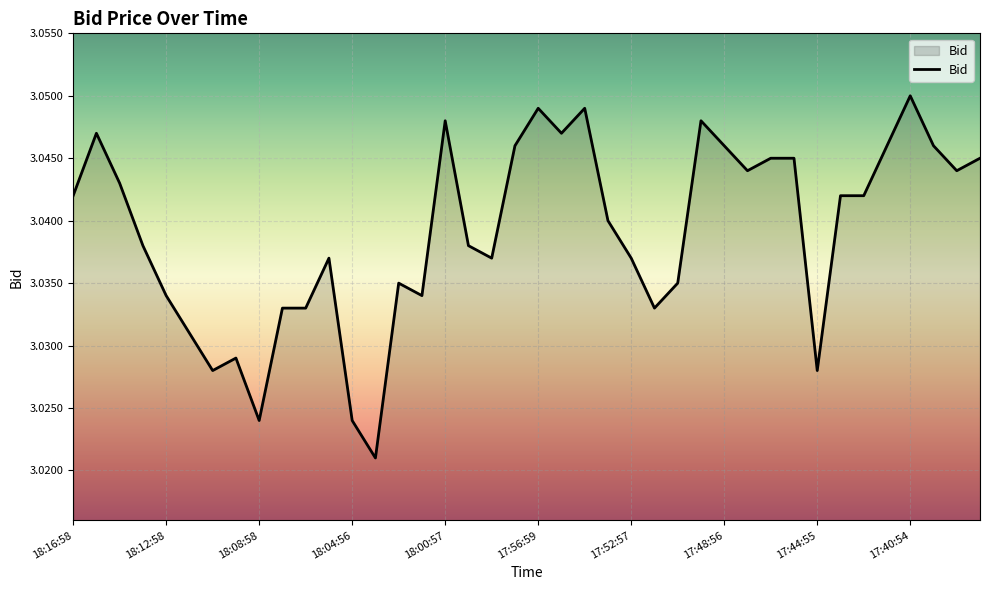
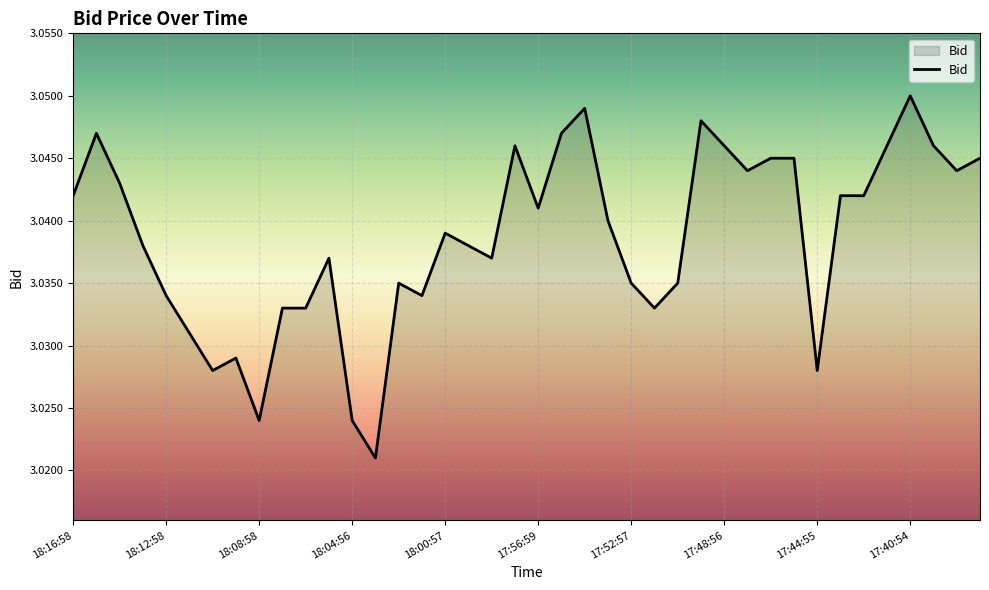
18:00:57: 3.048 -> 3.039
17:56:59: 3.049 -> 3.041
17:52:57: 3.037 -> 3.035
